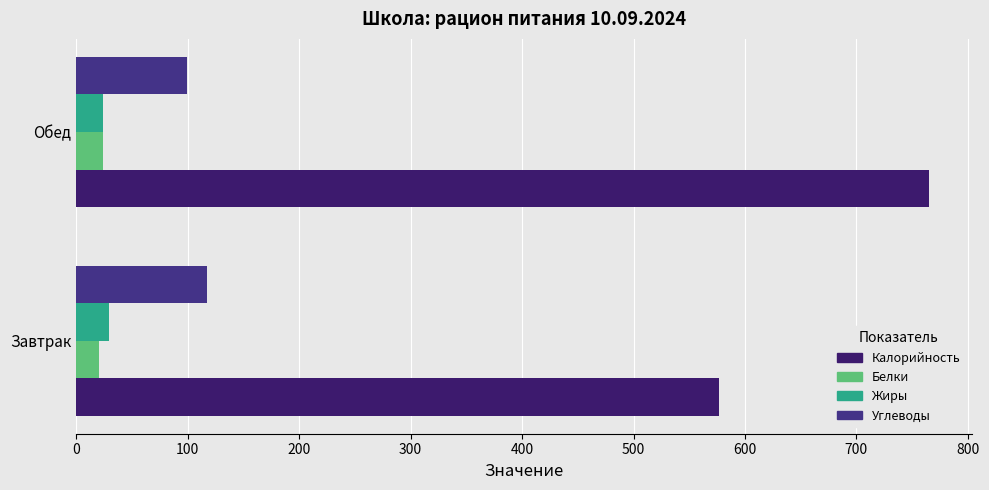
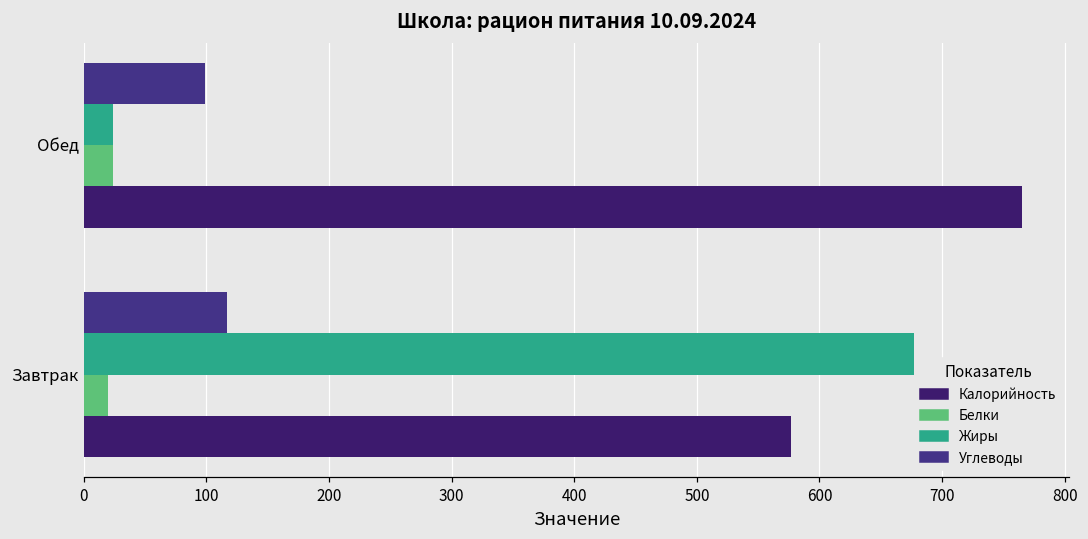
Жиры, Завтрак: 29 -> 677
